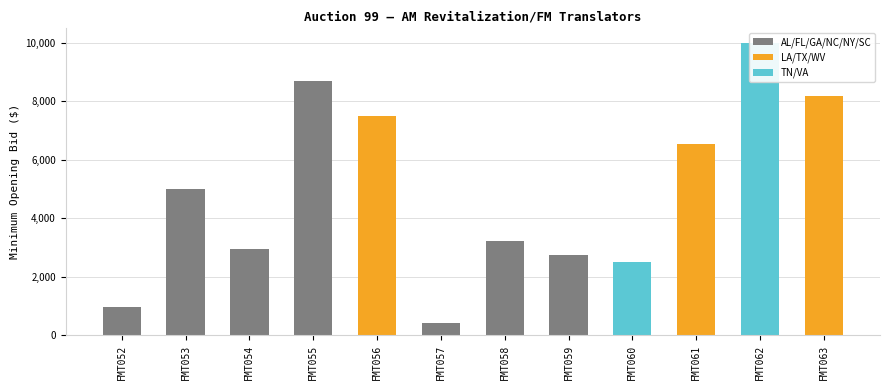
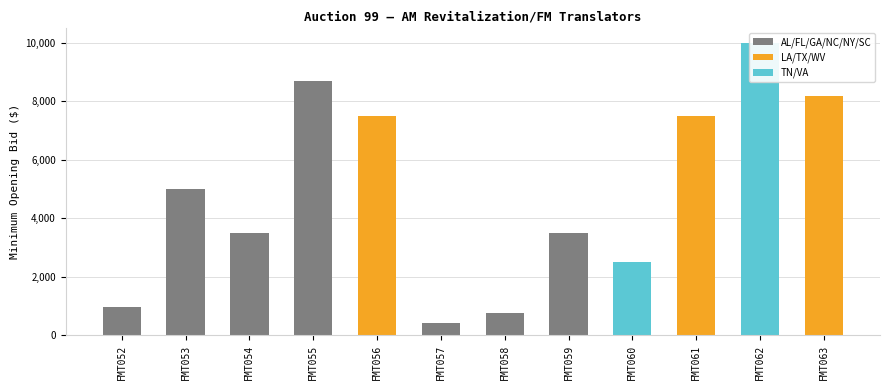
FMT054: 3,000 -> 3,500
FMT058: 3,200 -> 800
FMT059: 2,700 -> 3,500
FMT061: 6,500 -> 7,500
